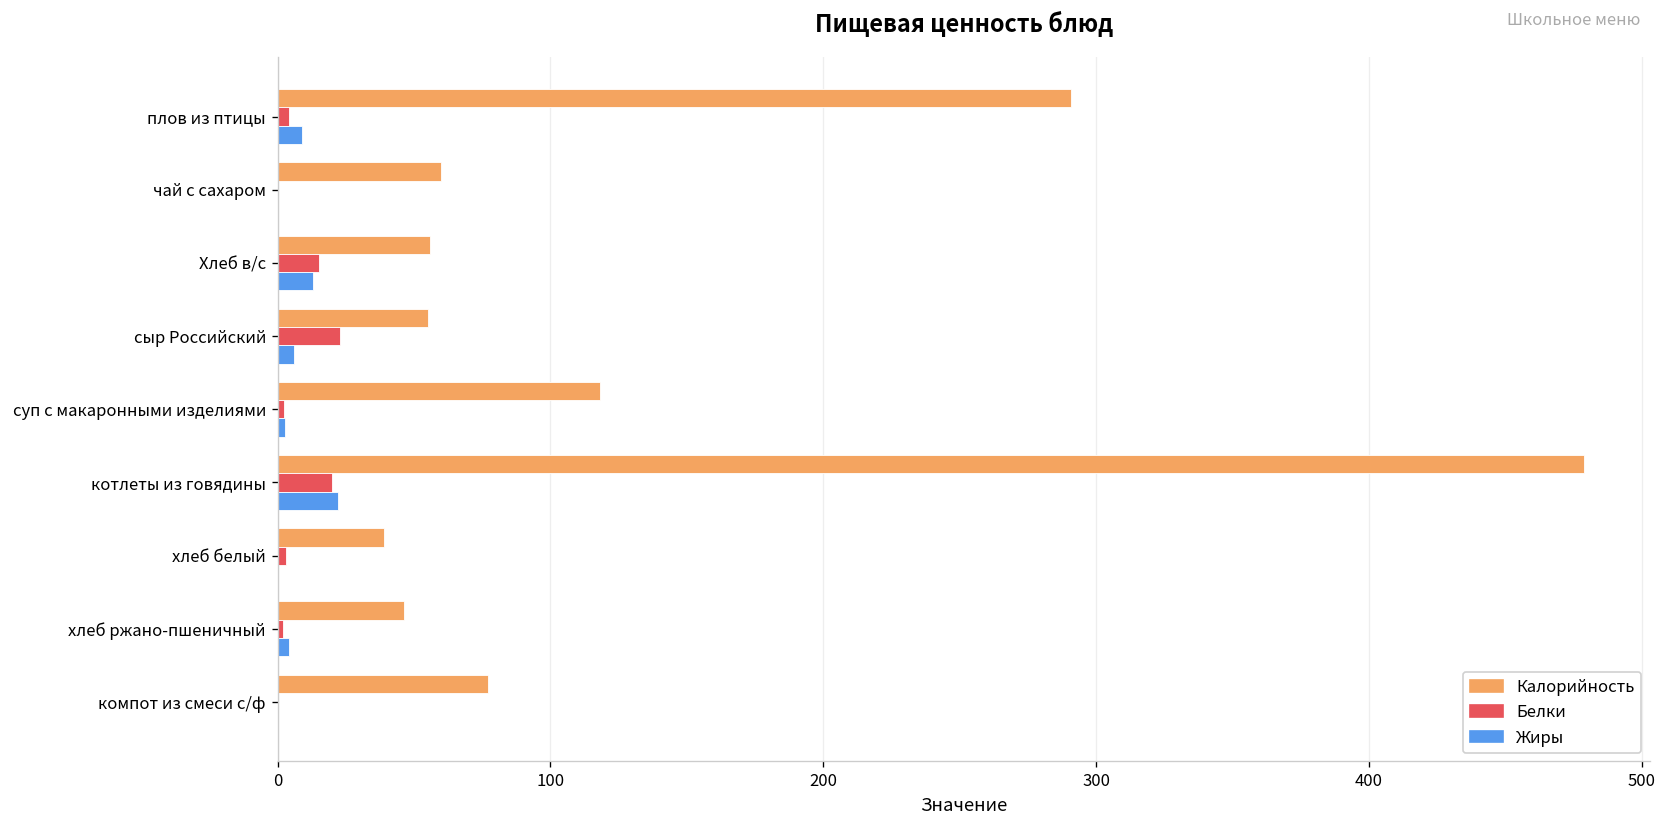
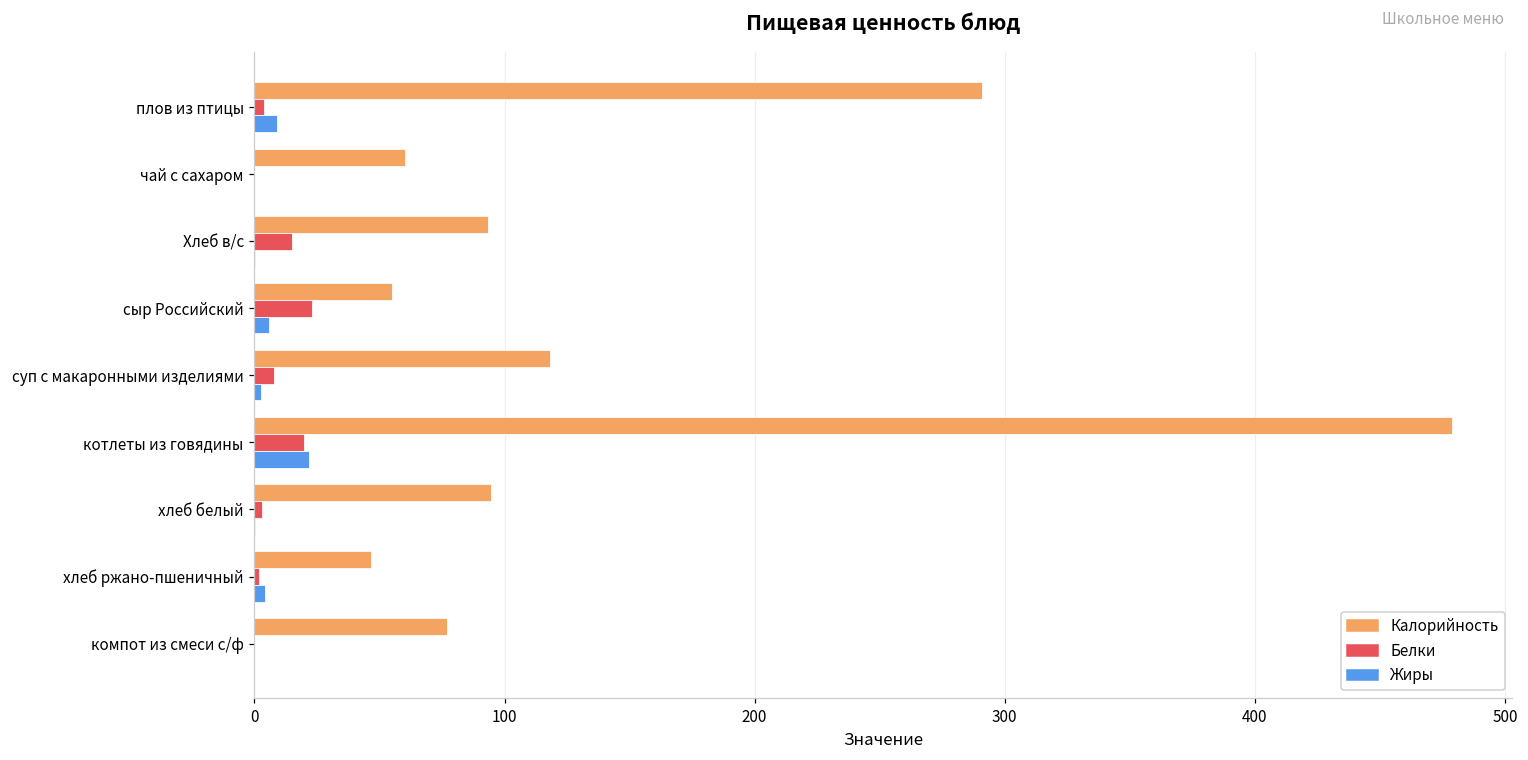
Калорийность, Хлеб в/с: 56 -> 94
Жиры, Хлеб в/с: 13 -> 0
Белки, суп с макаронными изделиями: 2 -> 8
Калорийность, хлеб белый: 39 -> 94
